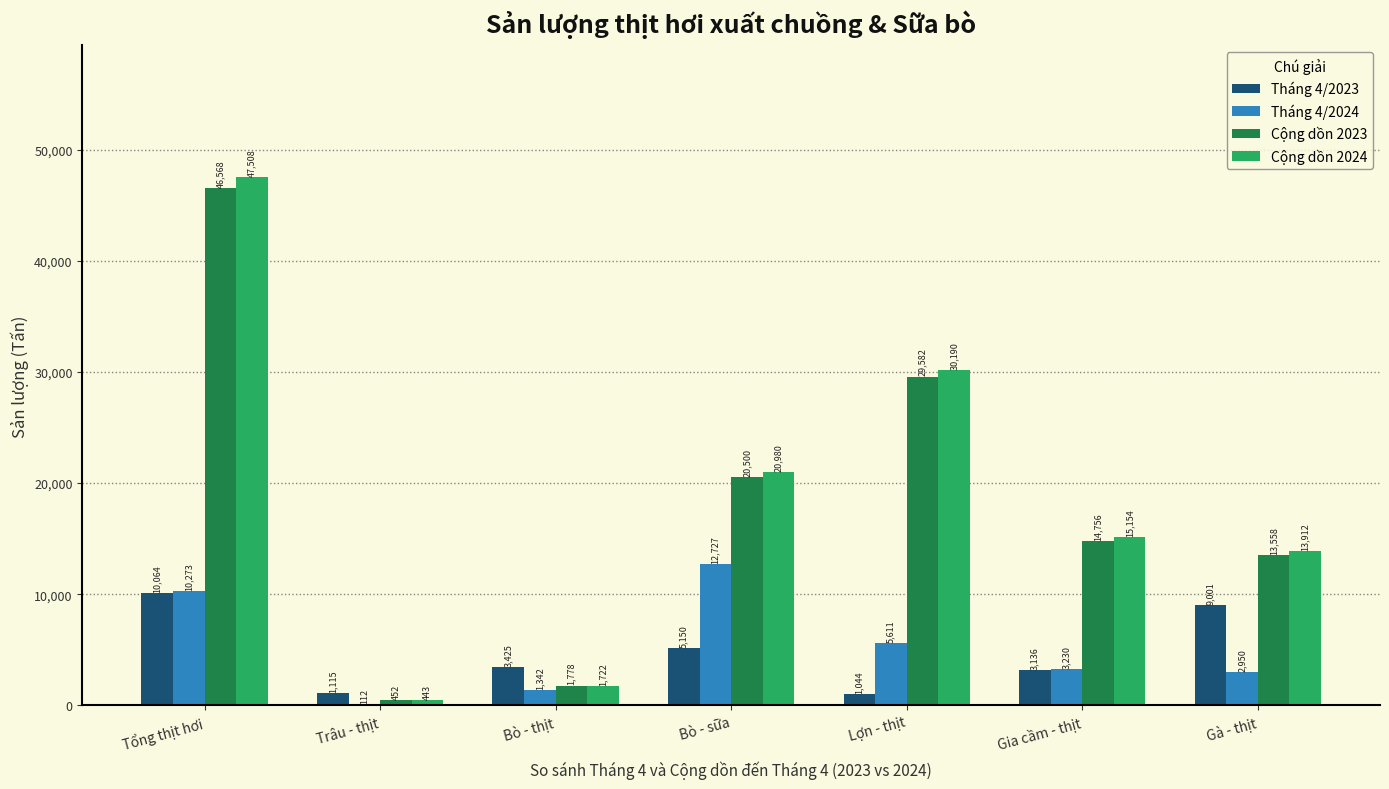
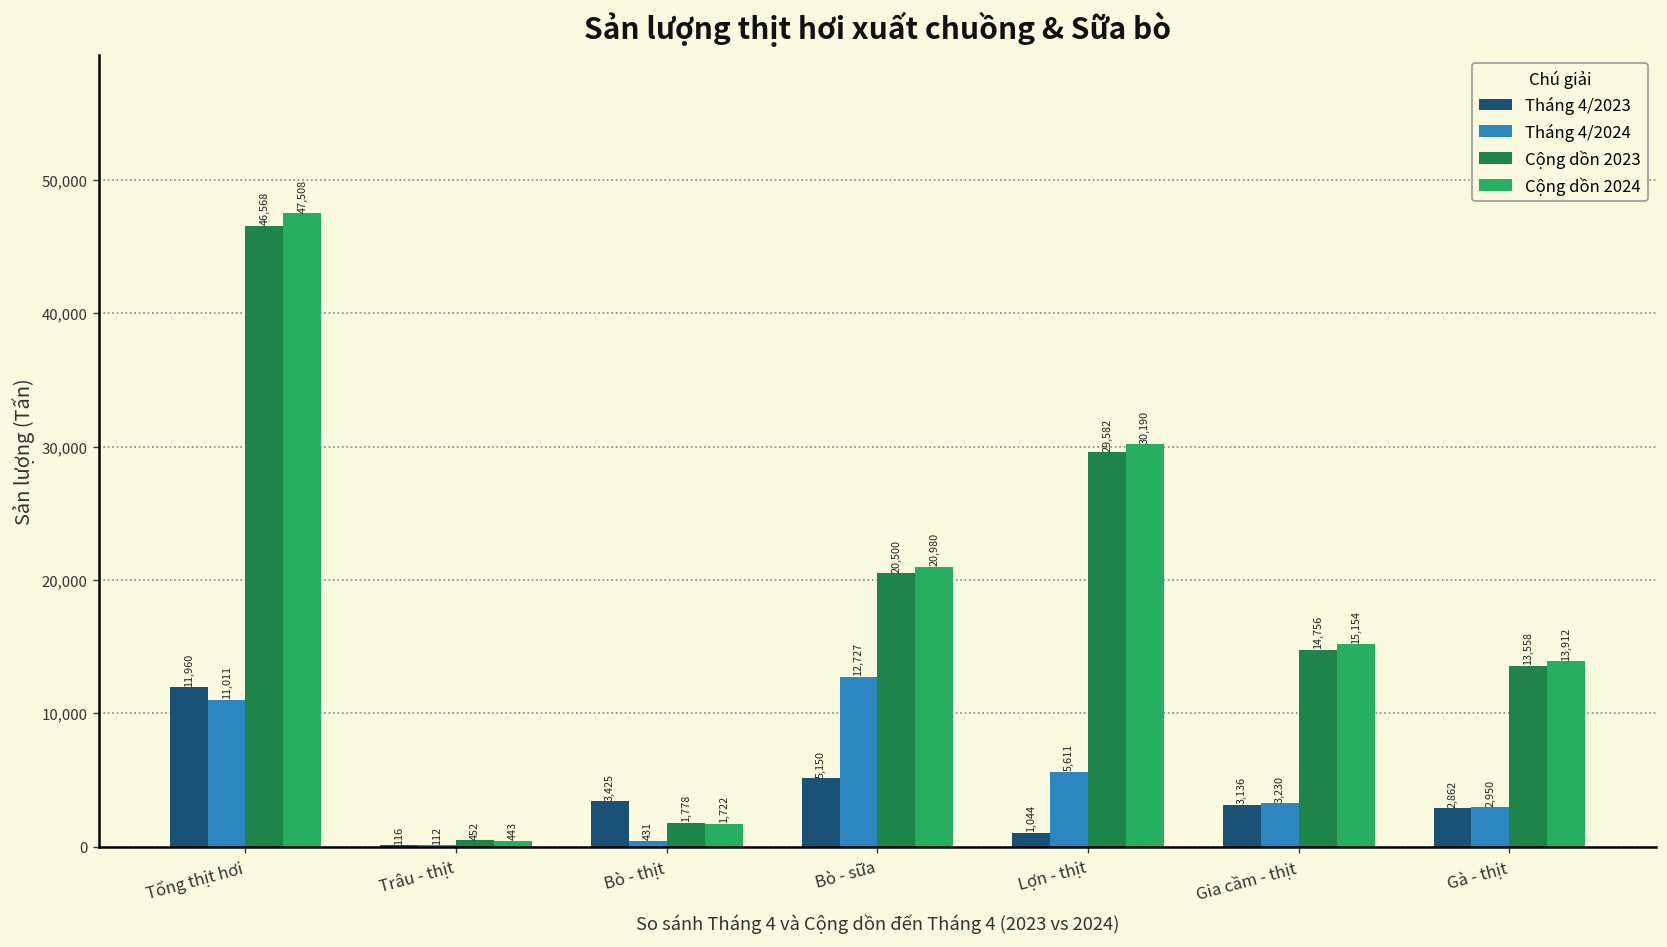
Tháng 4/2023, Tổng thịt hơi: 10,064 -> 11,960
Tháng 4/2024, Tổng thịt hơi: 10,273 -> 11,011
Tháng 4/2023, Trâu - thịt: 1,115 -> 116
Tháng 4/2024, Bò - thịt: 1,342 -> 431
Tháng 4/2023, Gà - thịt: 9,001 -> 2,862
